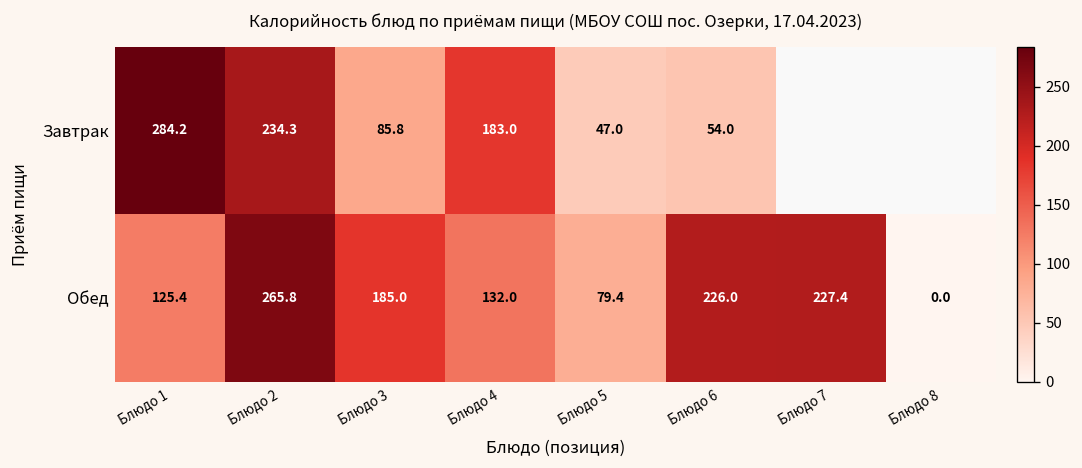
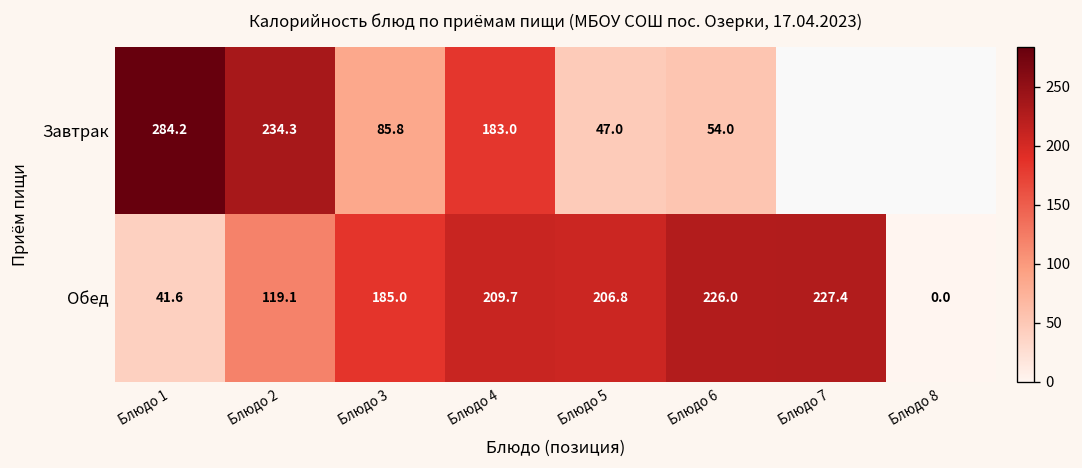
Обед, Блюдо 1: 125.4 -> 41.6
Обед, Блюдо 2: 265.8 -> 119.1
Обед, Блюдо 4: 132.0 -> 209.7
Обед, Блюдо 5: 79.4 -> 206.8
